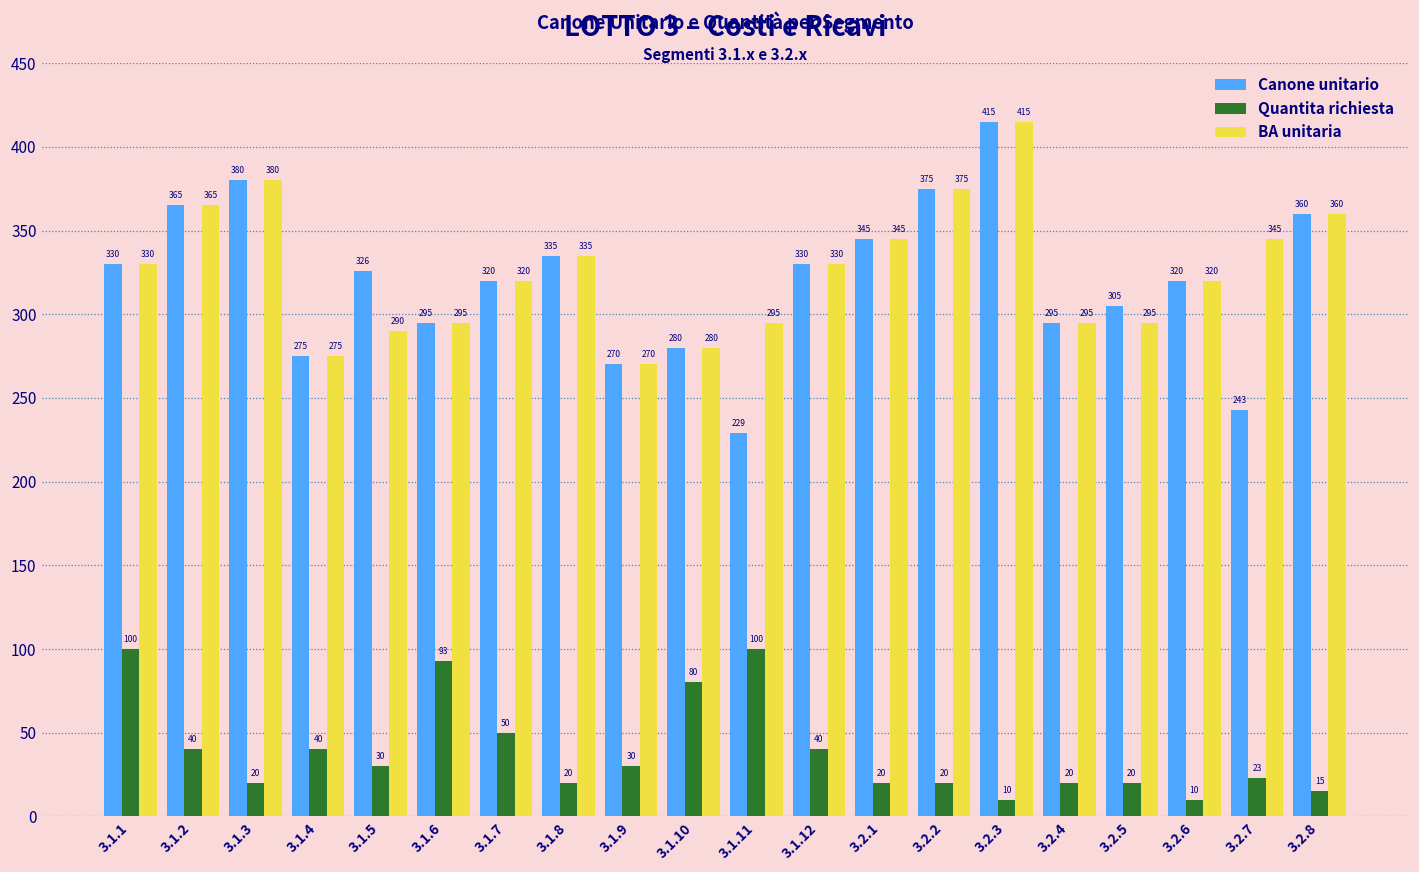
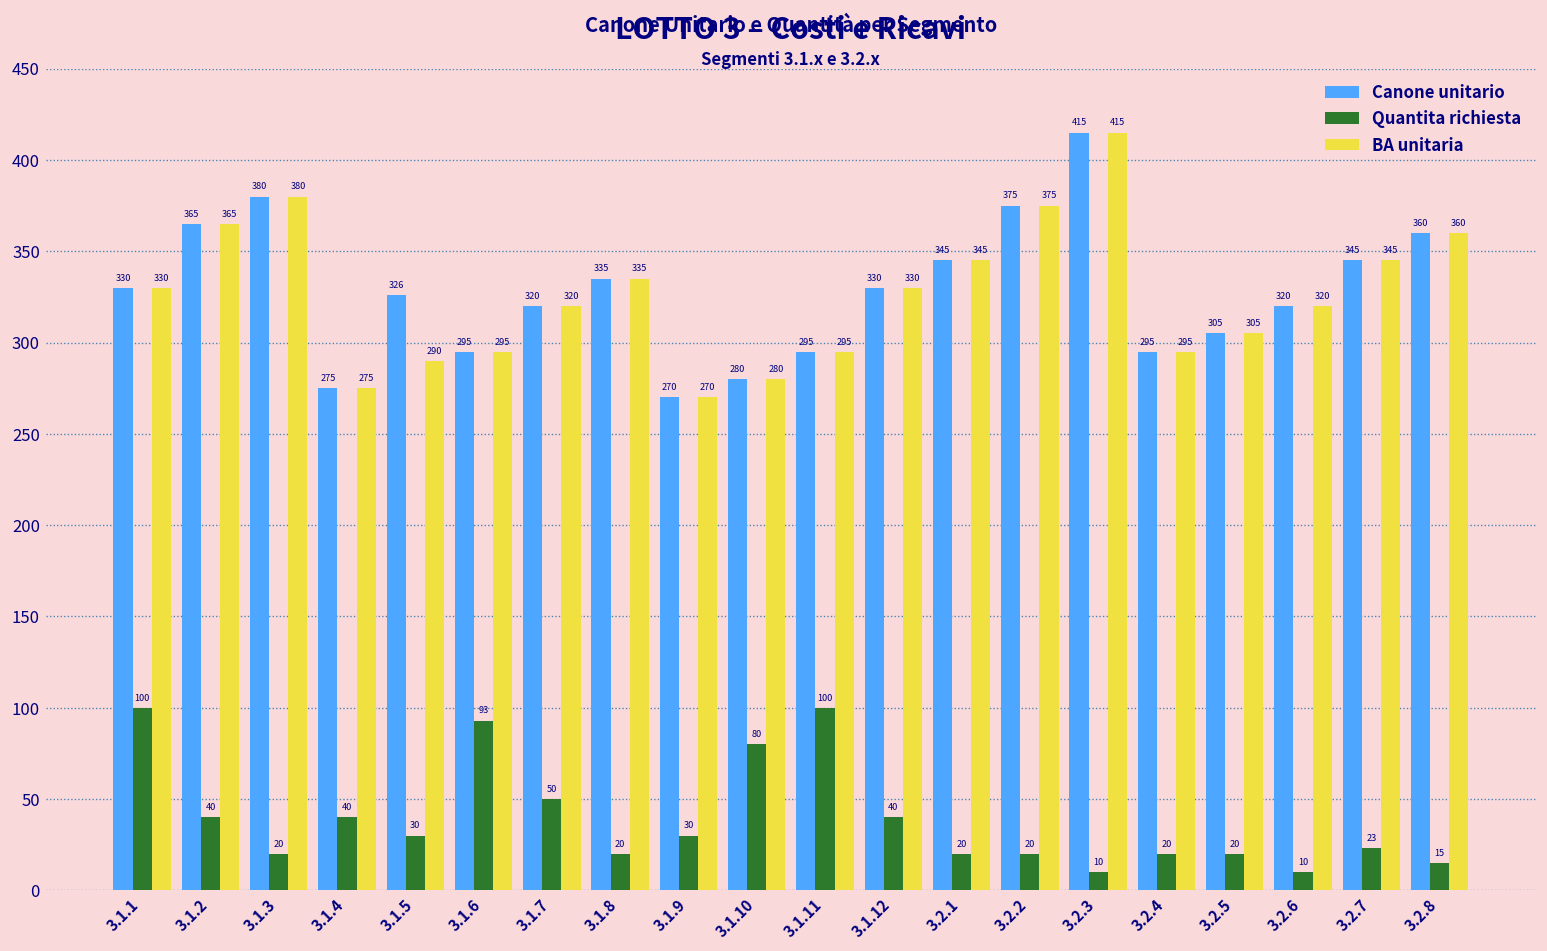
Canone unitario, 3.1.11: 229 -> 295
BA unitaria, 3.2.5: 295 -> 305
Canone unitario, 3.2.7: 243 -> 345
